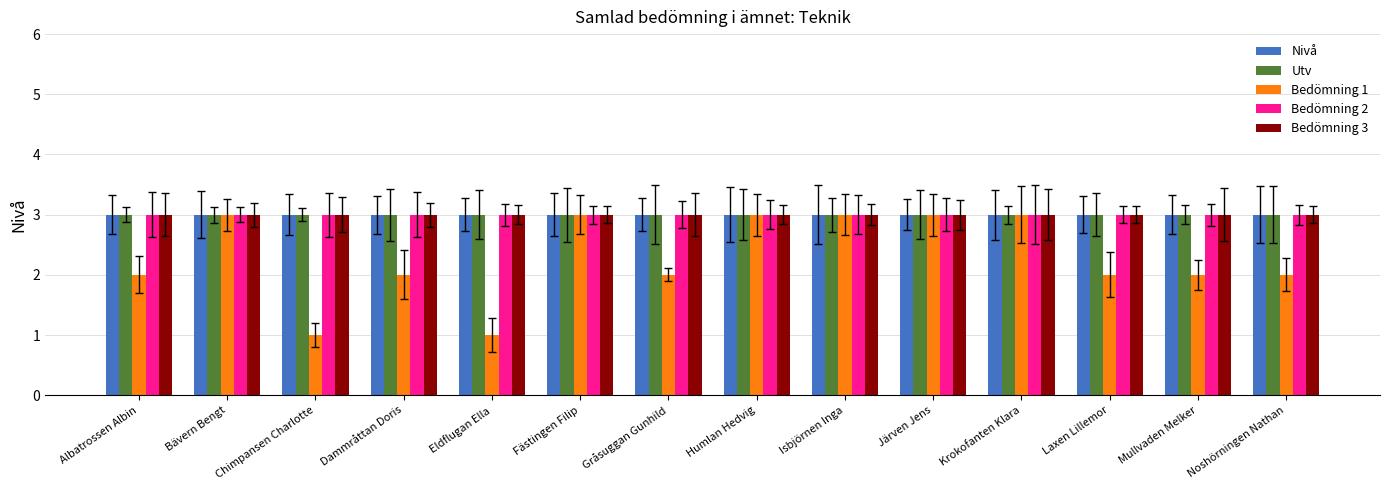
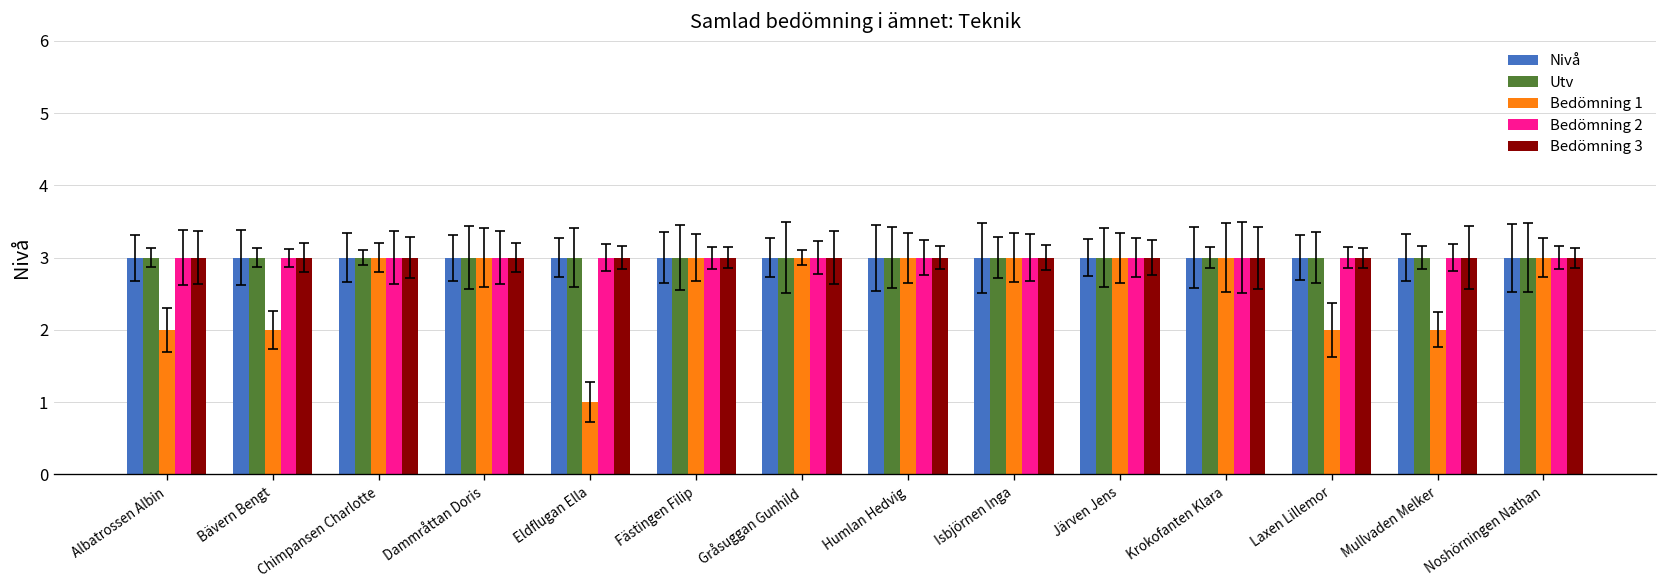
Bedömning 1, Bävern Bengt: 3 -> 2
Bedömning 1, Chimpansen Charlotte: 1 -> 3
Bedömning 1, Dammråttan Doris: 2 -> 3
Bedömning 1, Gråsuggan Gunhild: 2 -> 3
Bedömning 1, Noshörningen Nathan: 2 -> 3
